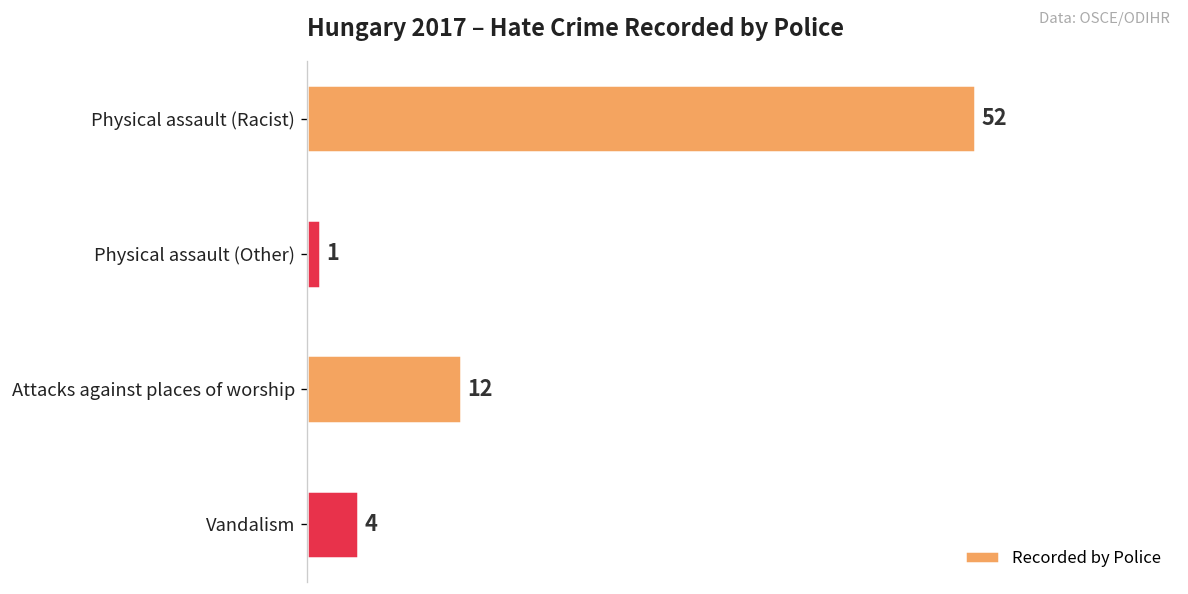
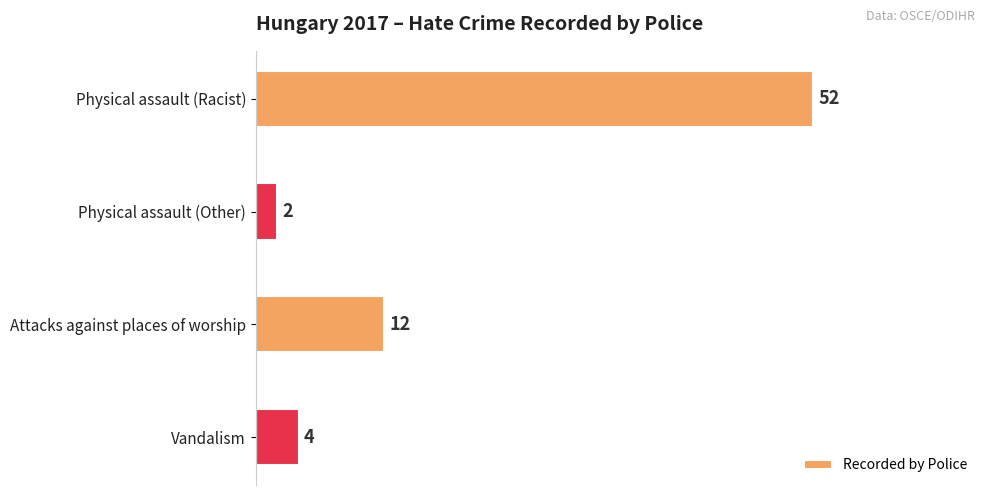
Physical assault (Other): 1 -> 2
